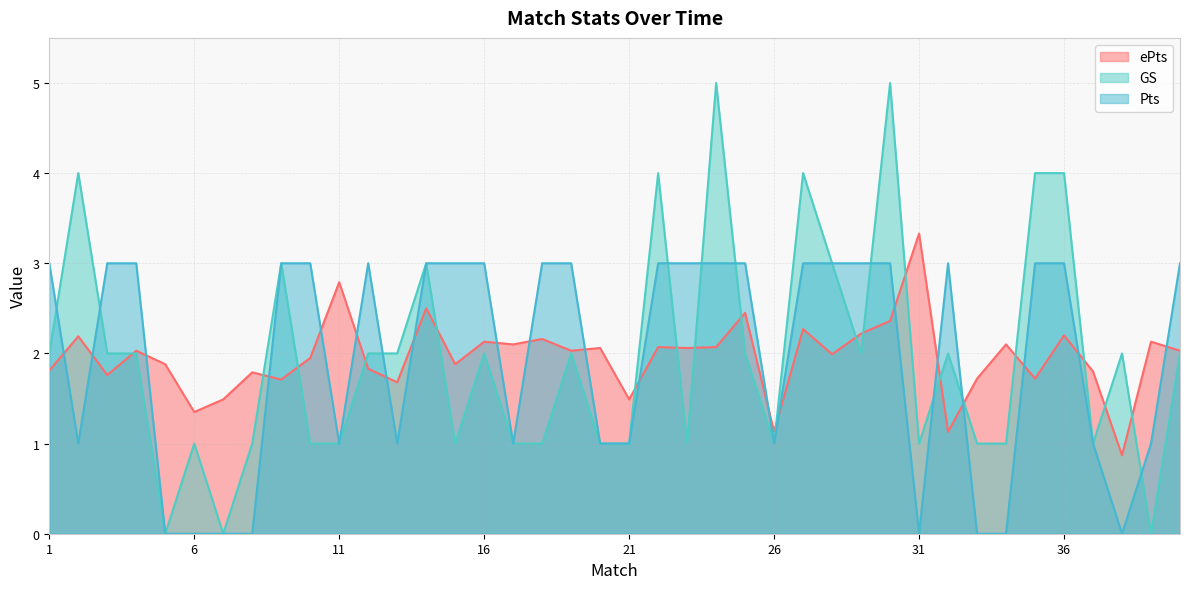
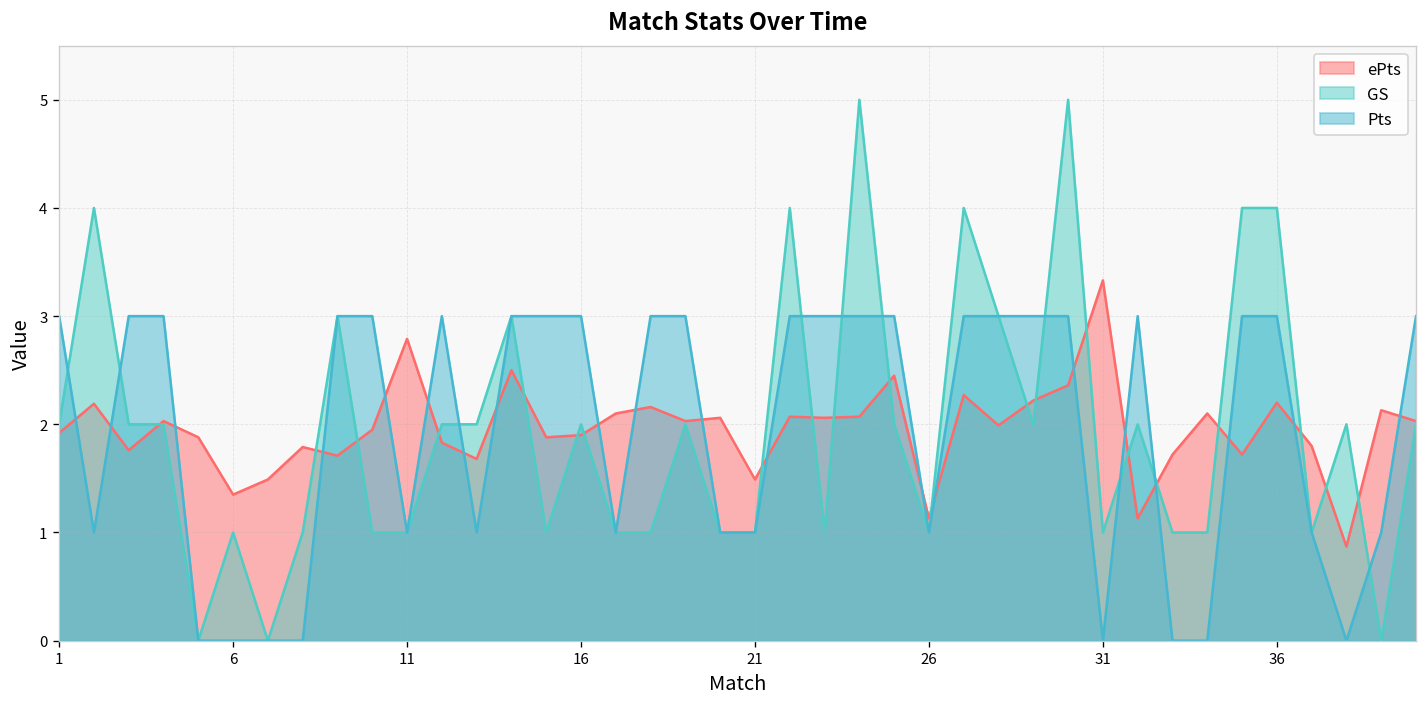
ePts, 1: 1.8 -> 1.9
ePts, 16: 2.1 -> 1.9
